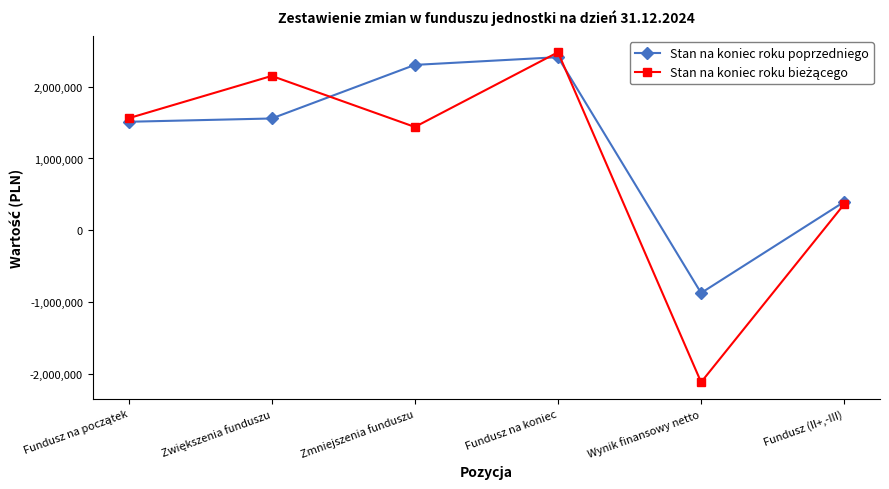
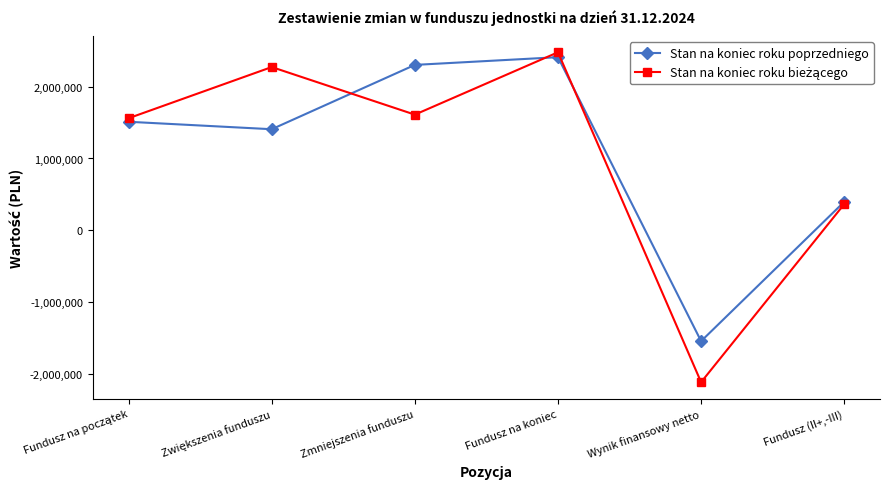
Stan na koniec roku poprzedniego, Zwiększenia funduszu: 1,600,000 -> 1,400,000
Stan na koniec roku bieżącego, Zwiększenia funduszu: 2,100,000 -> 2,300,000
Stan na koniec roku bieżącego, Zmniejszenia funduszu: 1,400,000 -> 1,600,000
Stan na koniec roku poprzedniego, Wynik finansowy netto: -900,000 -> -1,500,000
